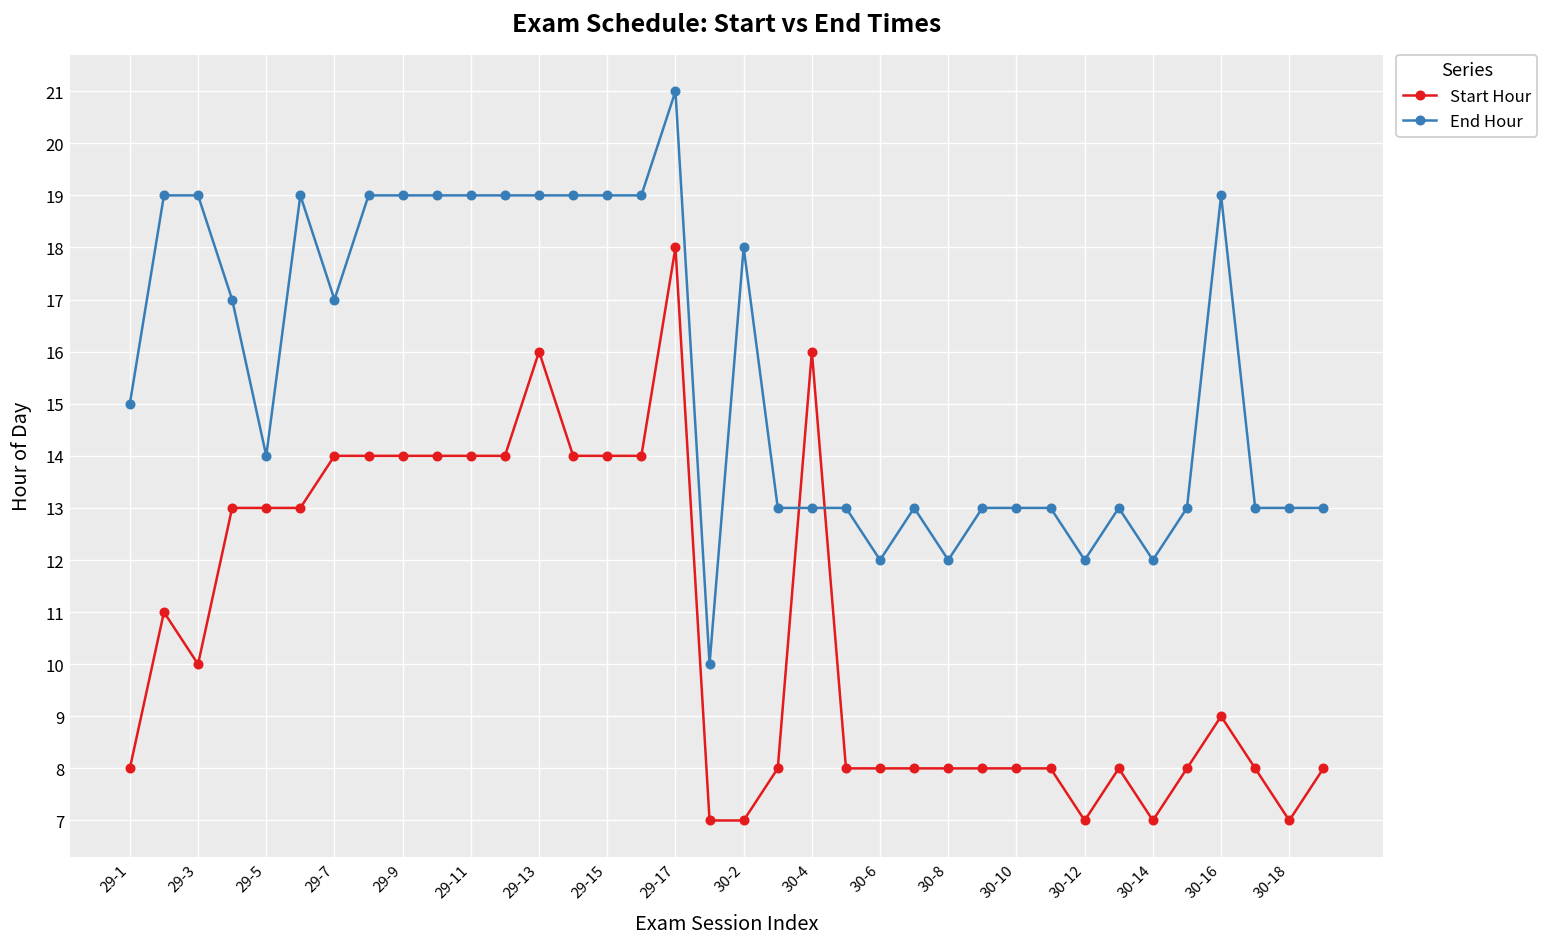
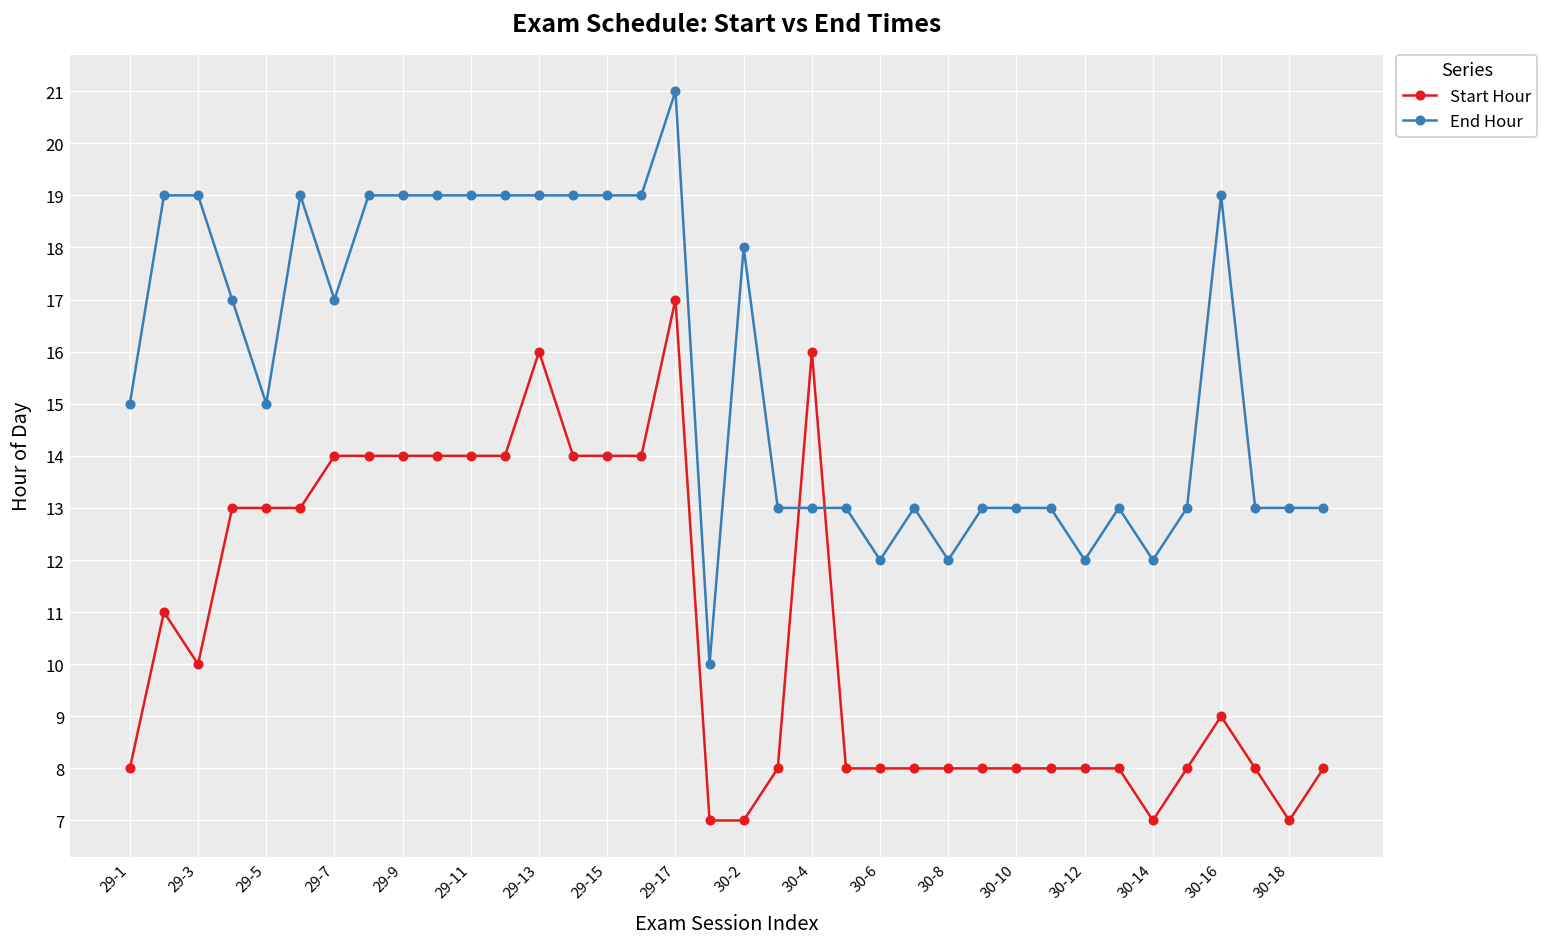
End Hour, 29-5: 14 -> 15
Start Hour, 29-17: 18 -> 17
Start Hour, 30-12: 7 -> 8
